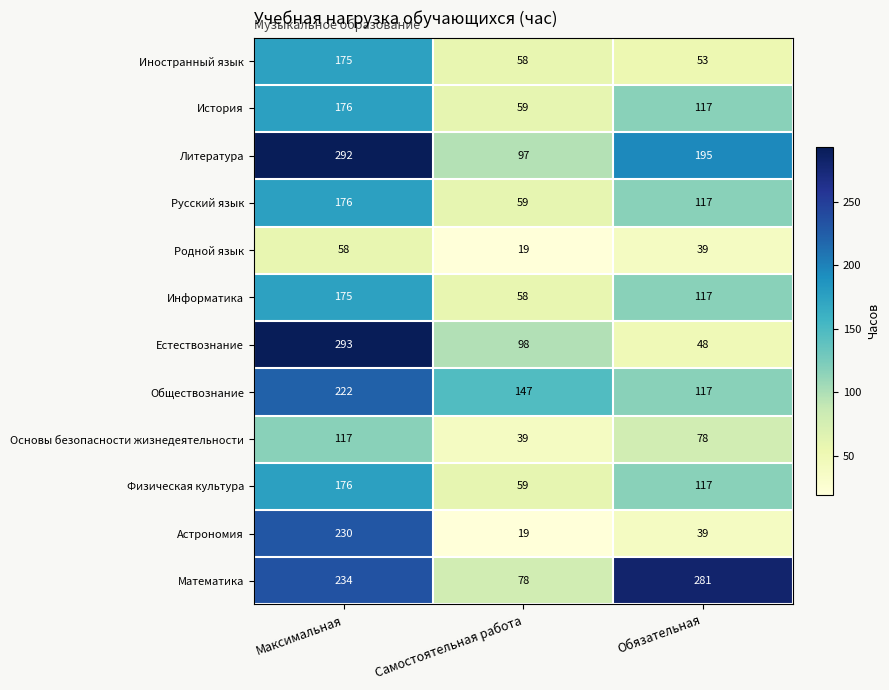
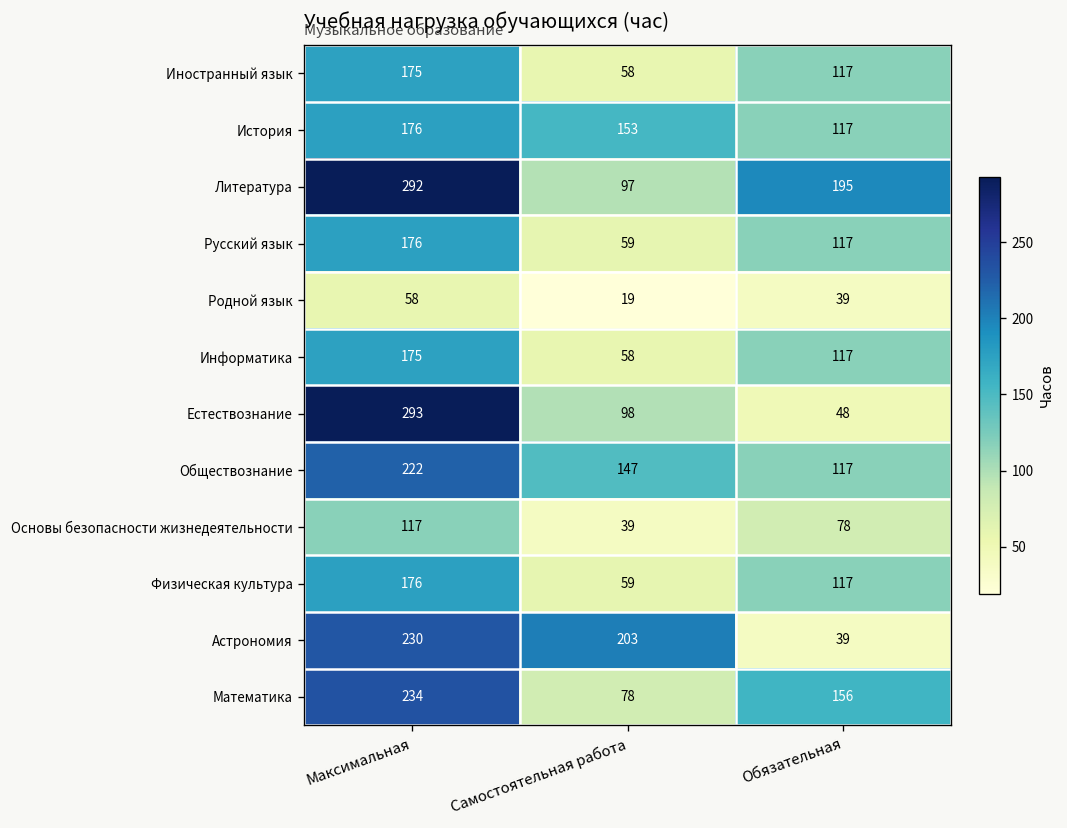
Иностранный язык, Обязательная: 53 -> 117
История, Самостоятельная работа: 59 -> 153
Астрономия, Самостоятельная работа: 19 -> 203
Математика, Обязательная: 281 -> 156
